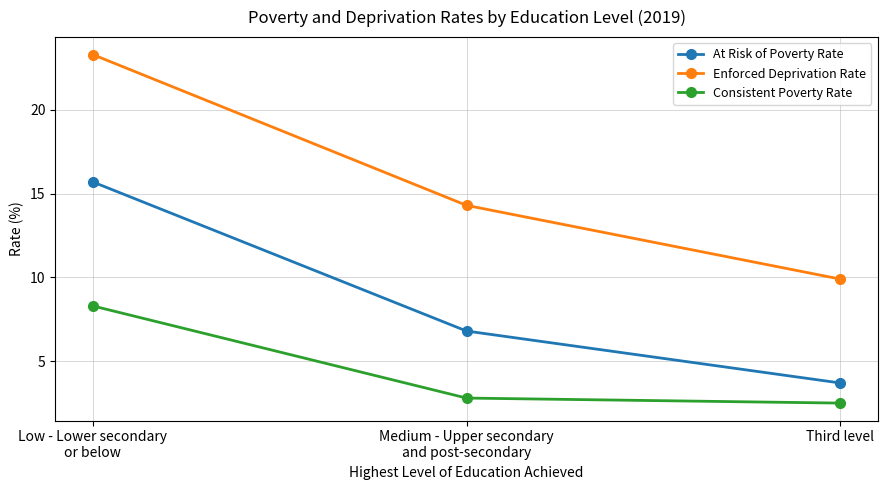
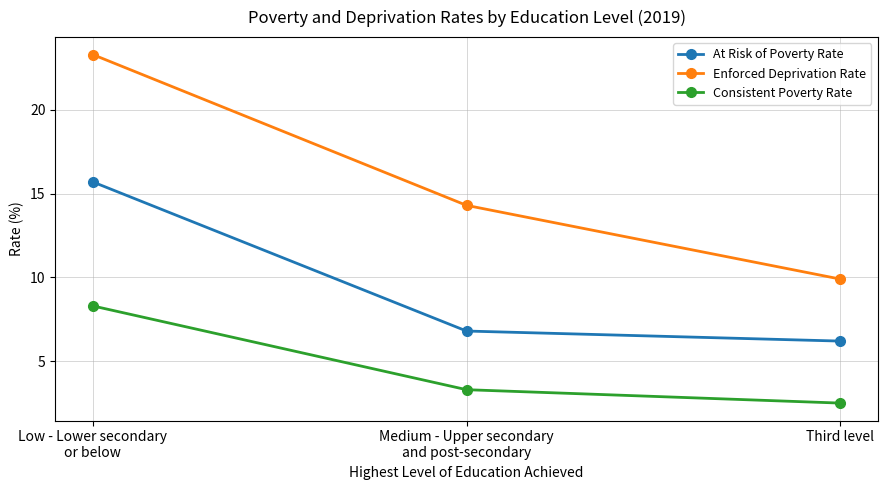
Consistent Poverty Rate, Medium - Upper secondary and post-secondary: 2.8 -> 3.3
At Risk of Poverty Rate, Third level: 3.7 -> 6.2
